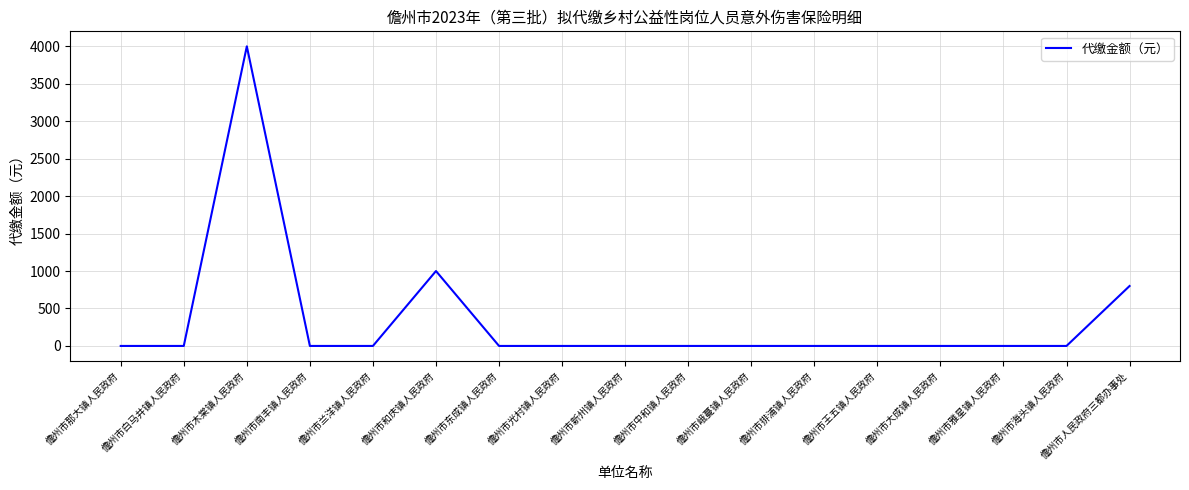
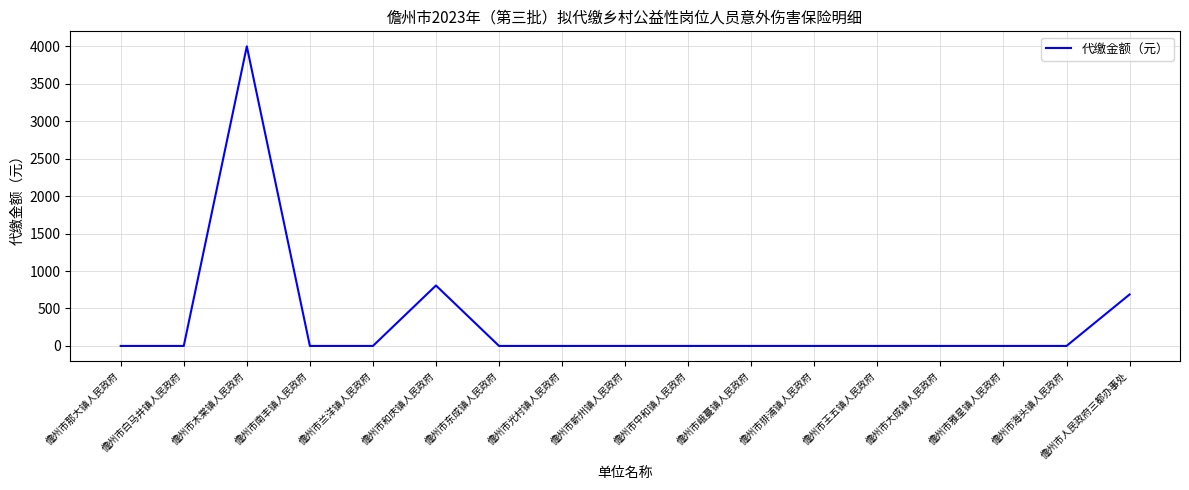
儋州市和庆镇人民政府: 1000 -> 800
儋州市人民政府三都办事处: 800 -> 700
